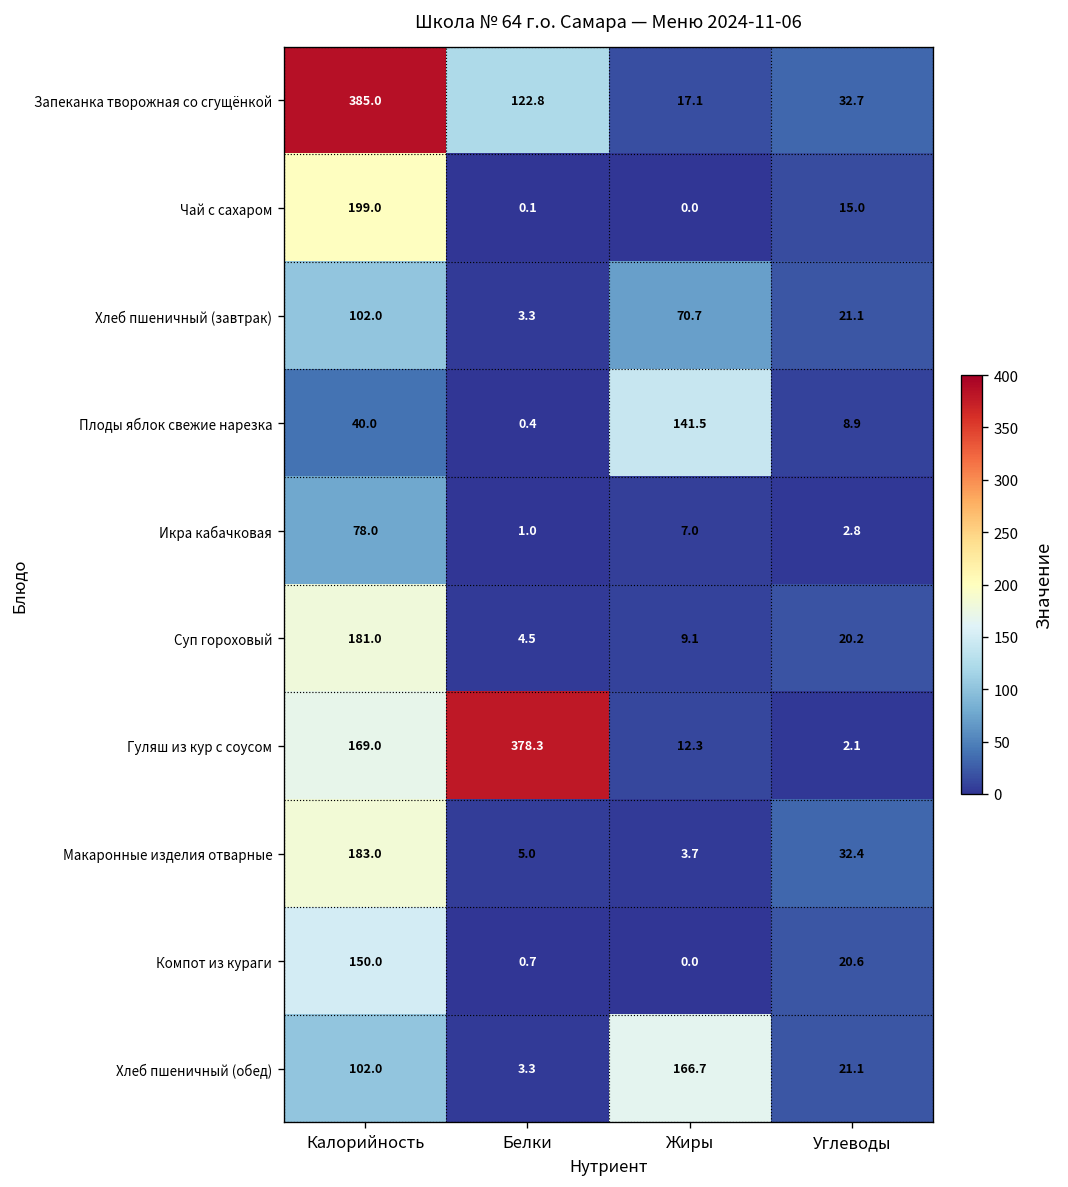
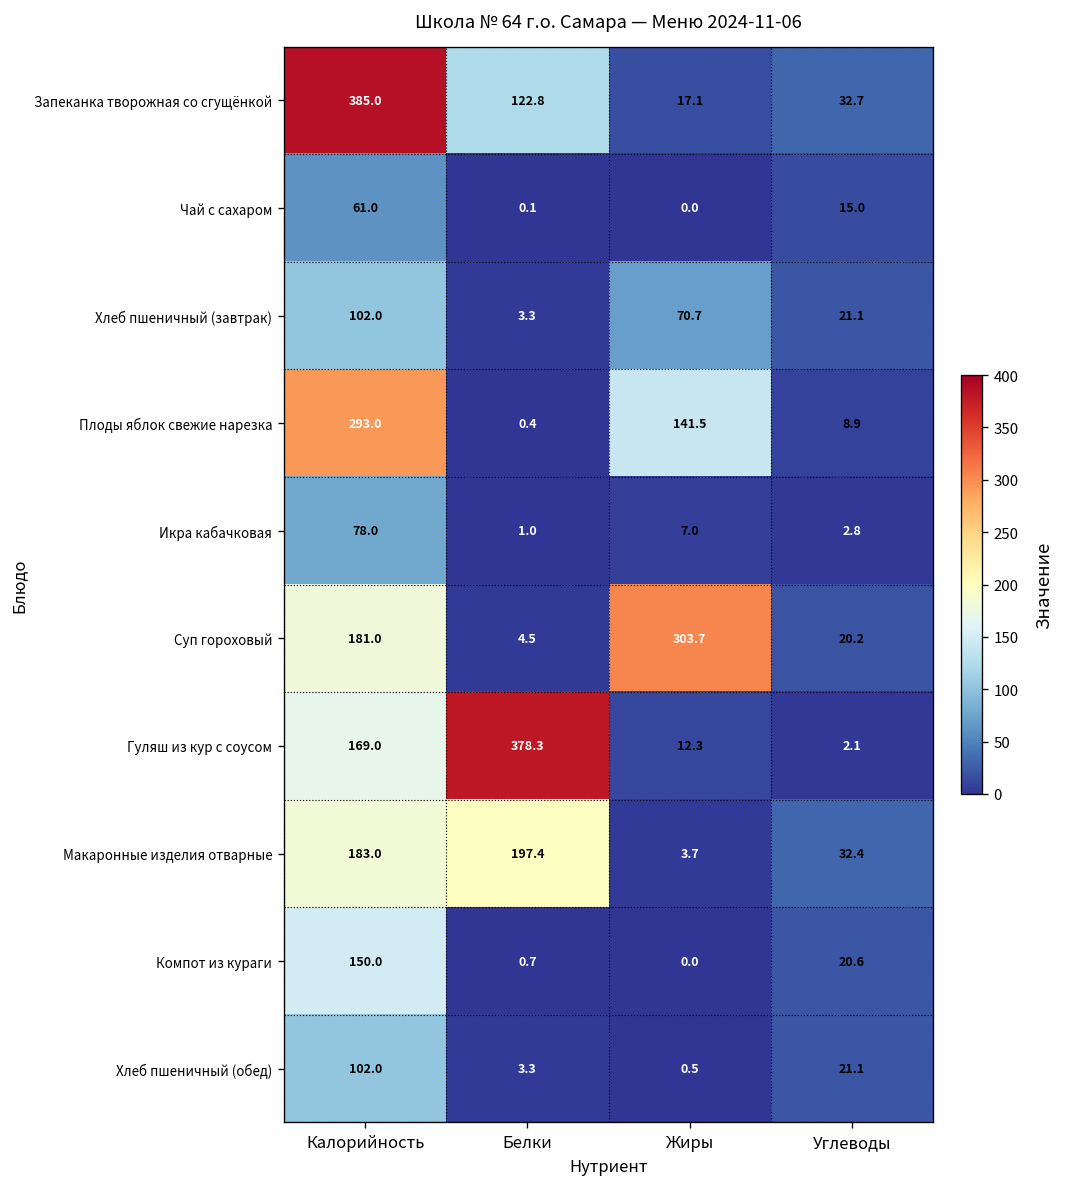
Чай с сахаром, Калорийность: 199.0 -> 61.0
Плоды яблок свежие нарезка, Калорийность: 40.0 -> 293.0
Суп гороховый, Жиры: 9.1 -> 303.7
Макаронные изделия отварные, Белки: 5.0 -> 197.4
Хлеб пшеничный (обед), Жиры: 166.7 -> 0.5
